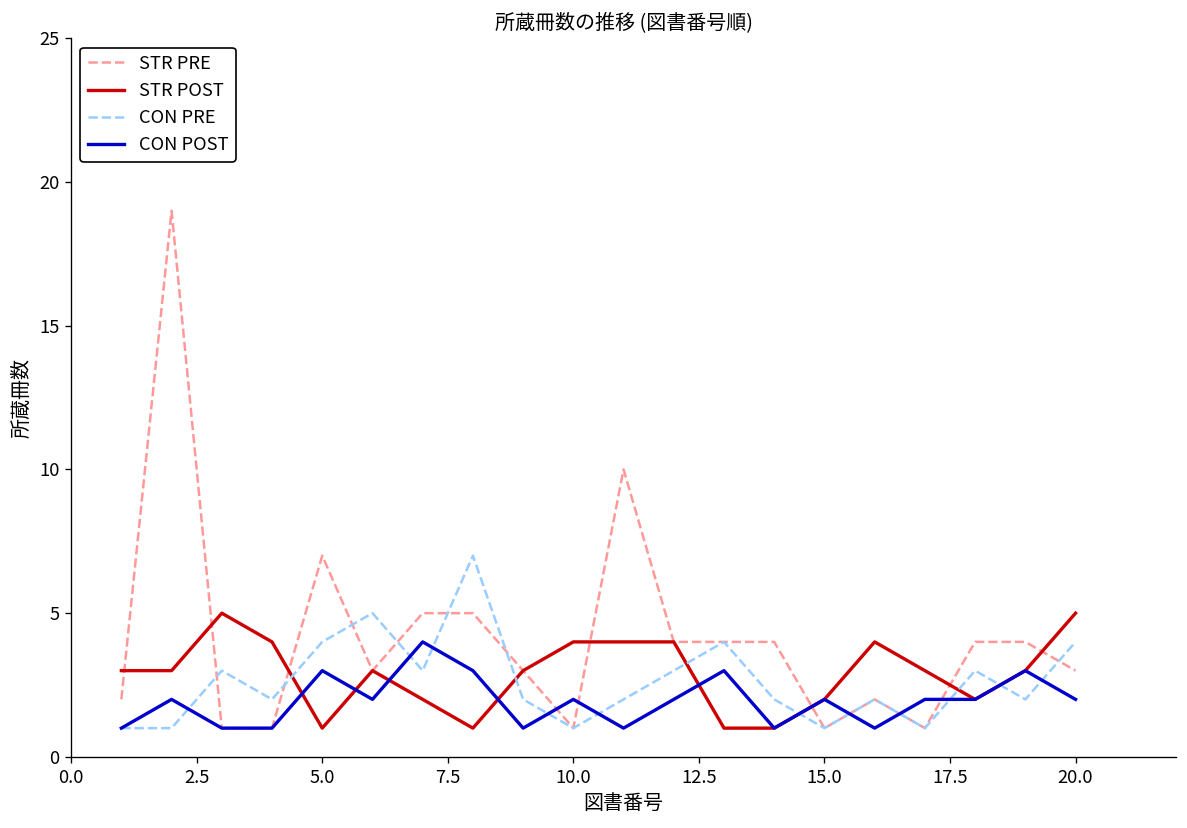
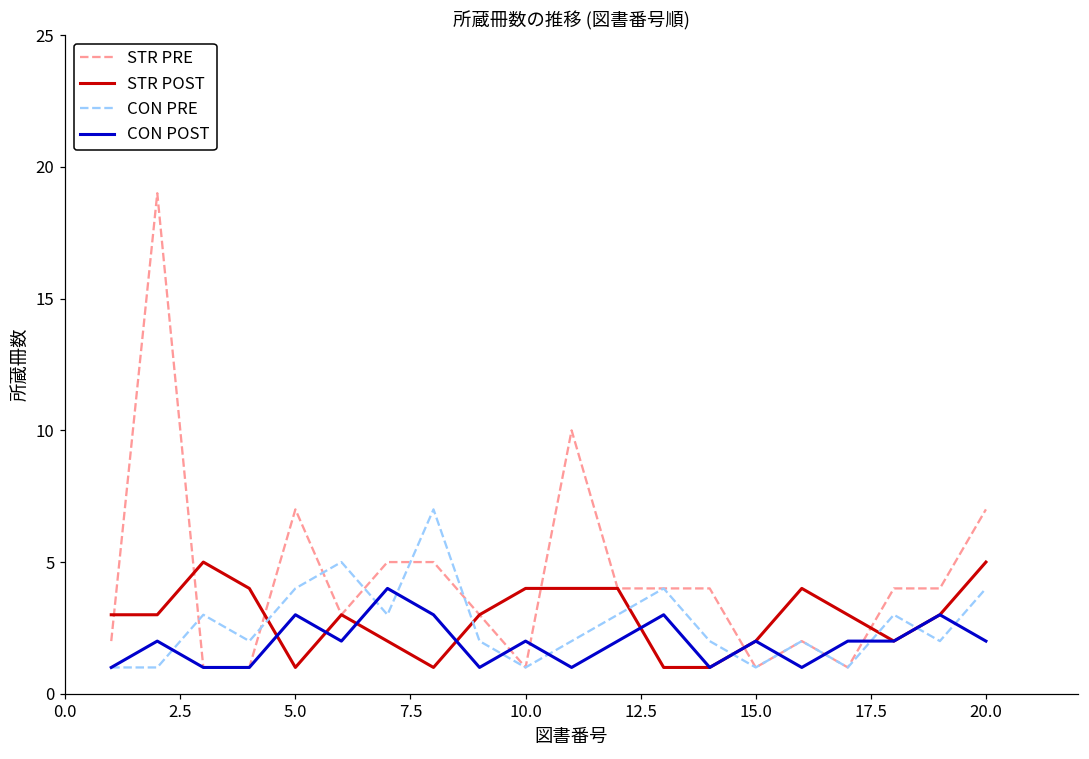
STR PRE, 20.0: 3 -> 7
